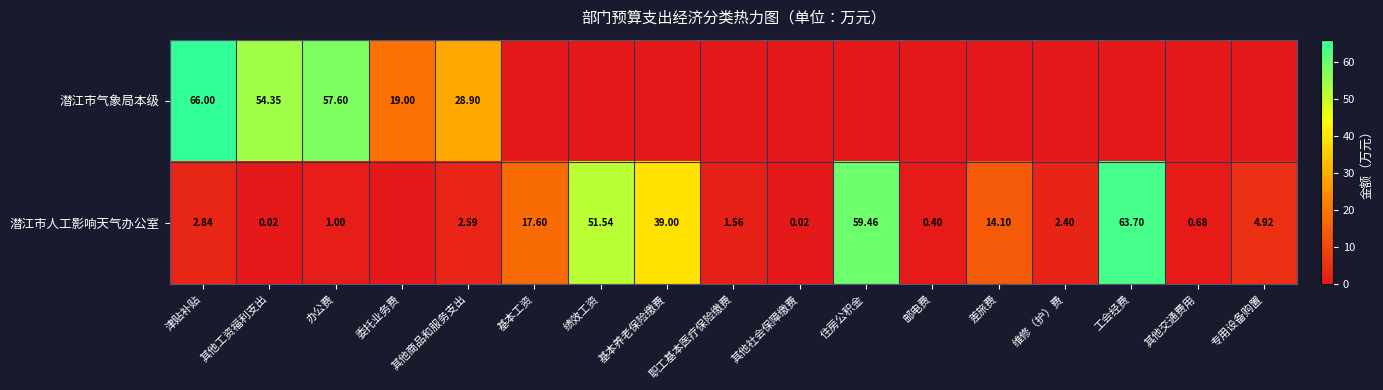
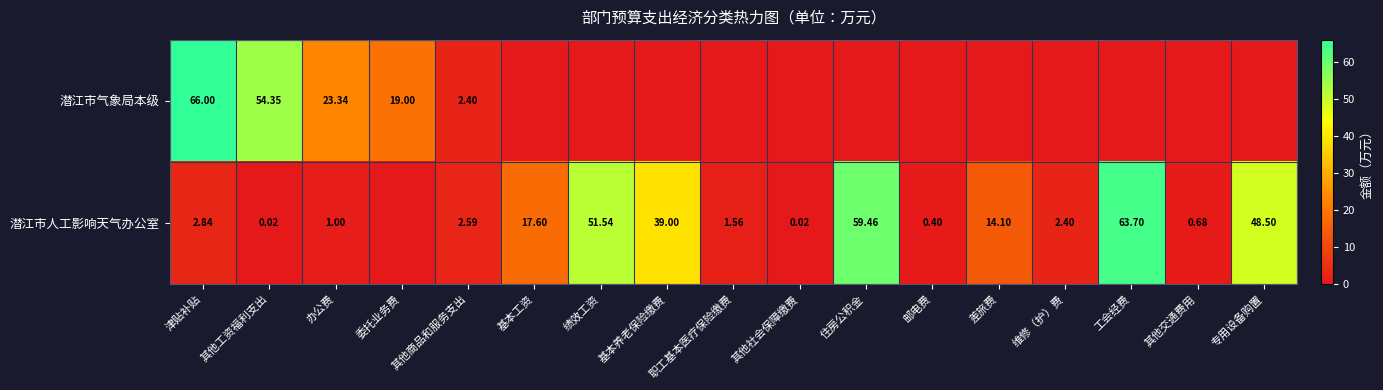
潜江市气象局本级, 办公费: 57.60 -> 23.34
潜江市气象局本级, 其他商品和服务支出: 28.90 -> 2.40
潜江市人工影响天气办公室, 专用设备购置: 4.92 -> 48.50
